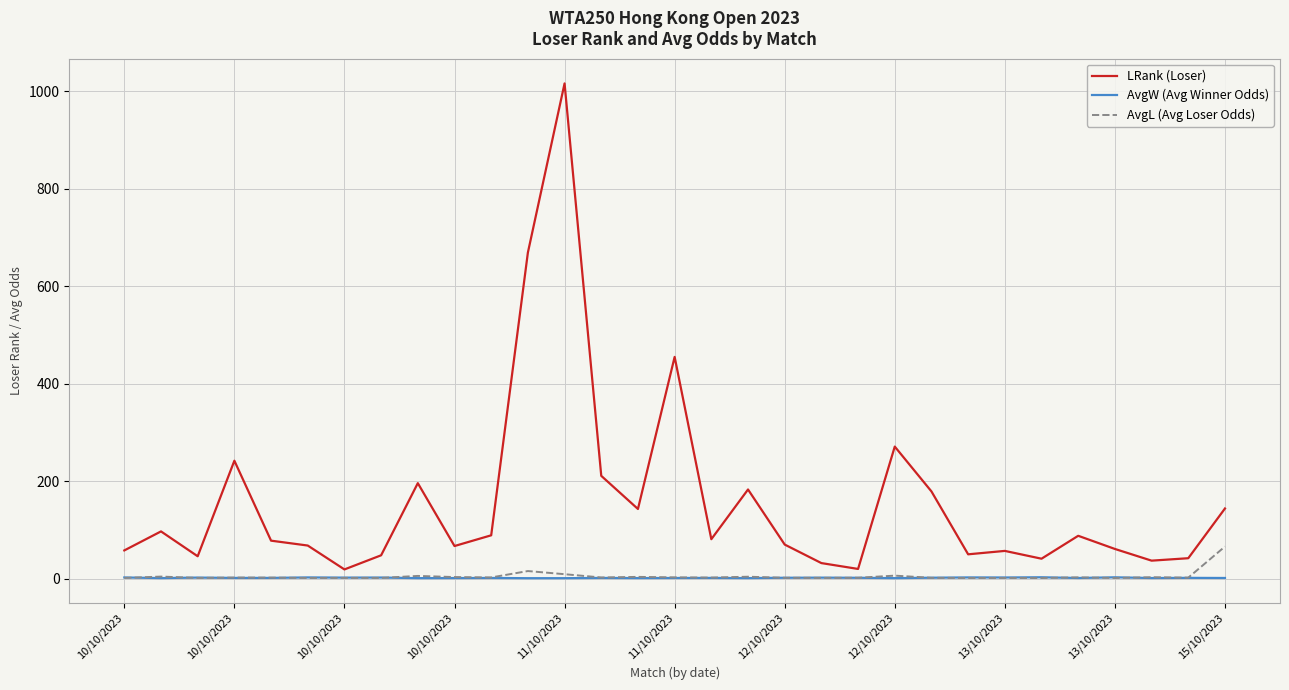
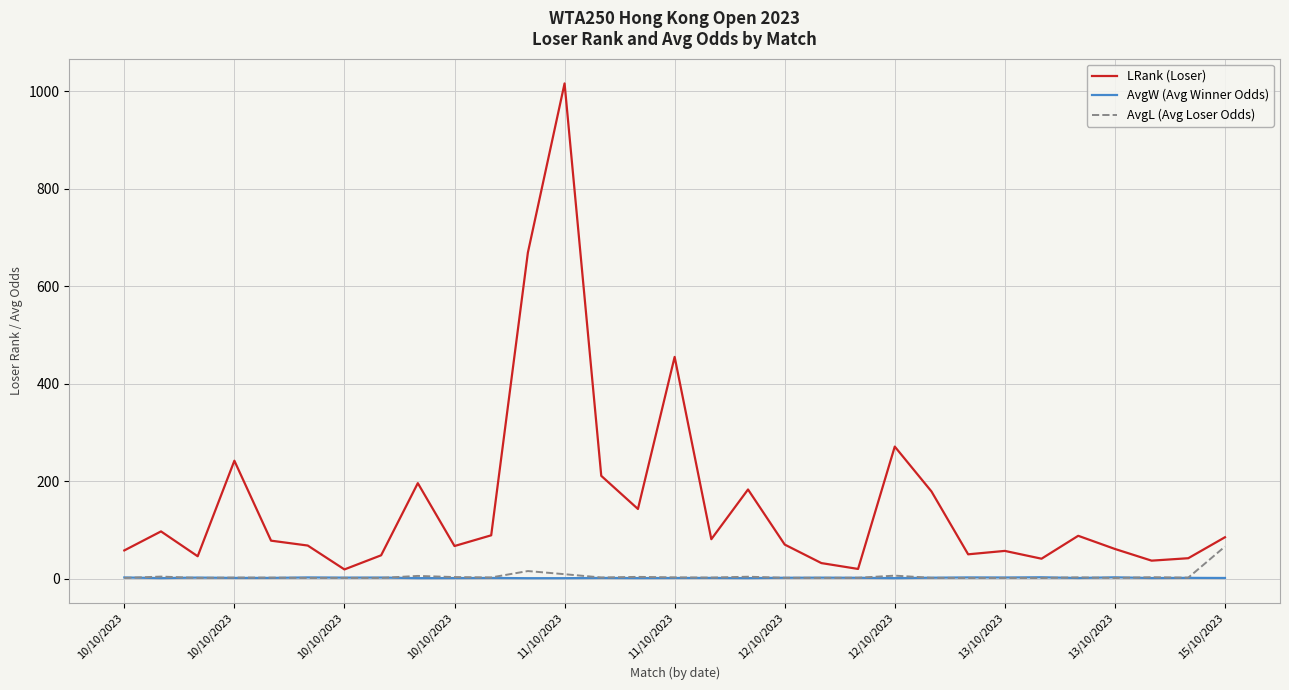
LRank (Loser), 15/10/2023: 140 -> 90
